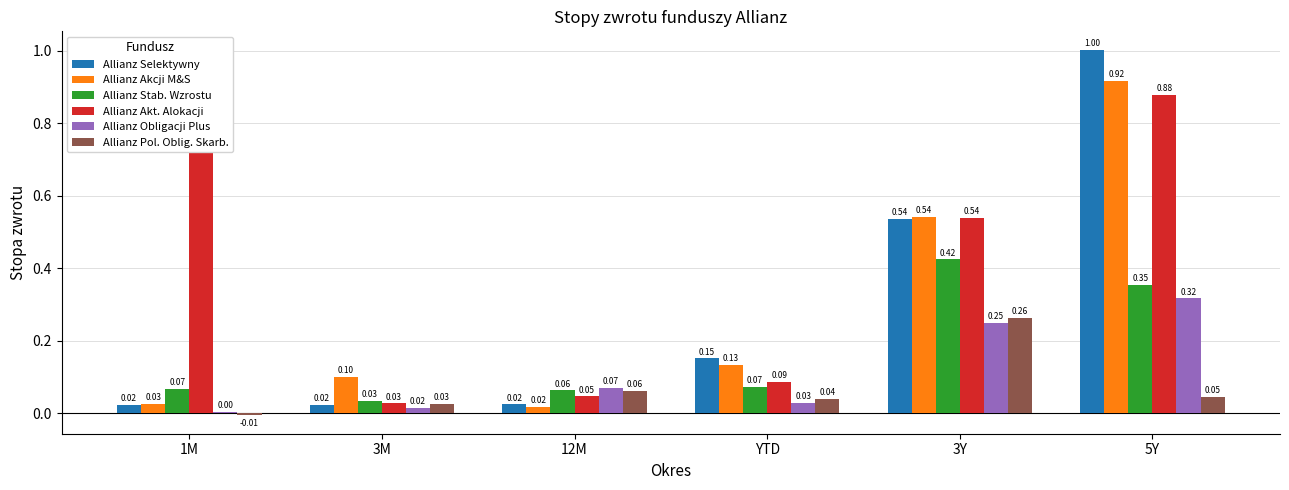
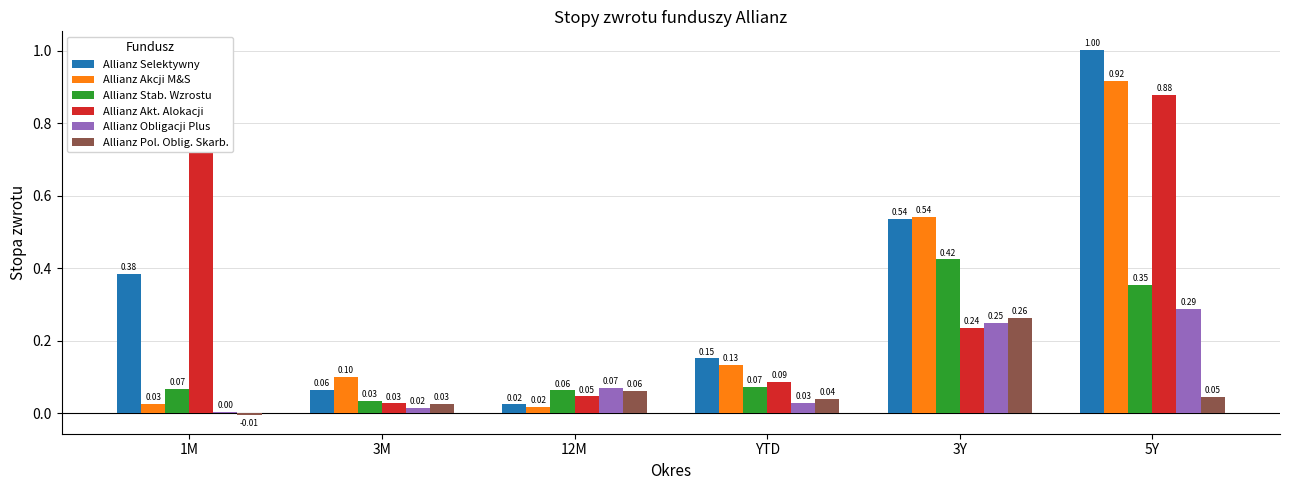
Allianz Selektywny, 1M: 0.02 -> 0.38
Allianz Selektywny, 3M: 0.02 -> 0.06
Allianz Akt. Alokacji, 3Y: 0.54 -> 0.24
Allianz Obligacji Plus, 5Y: 0.32 -> 0.29
